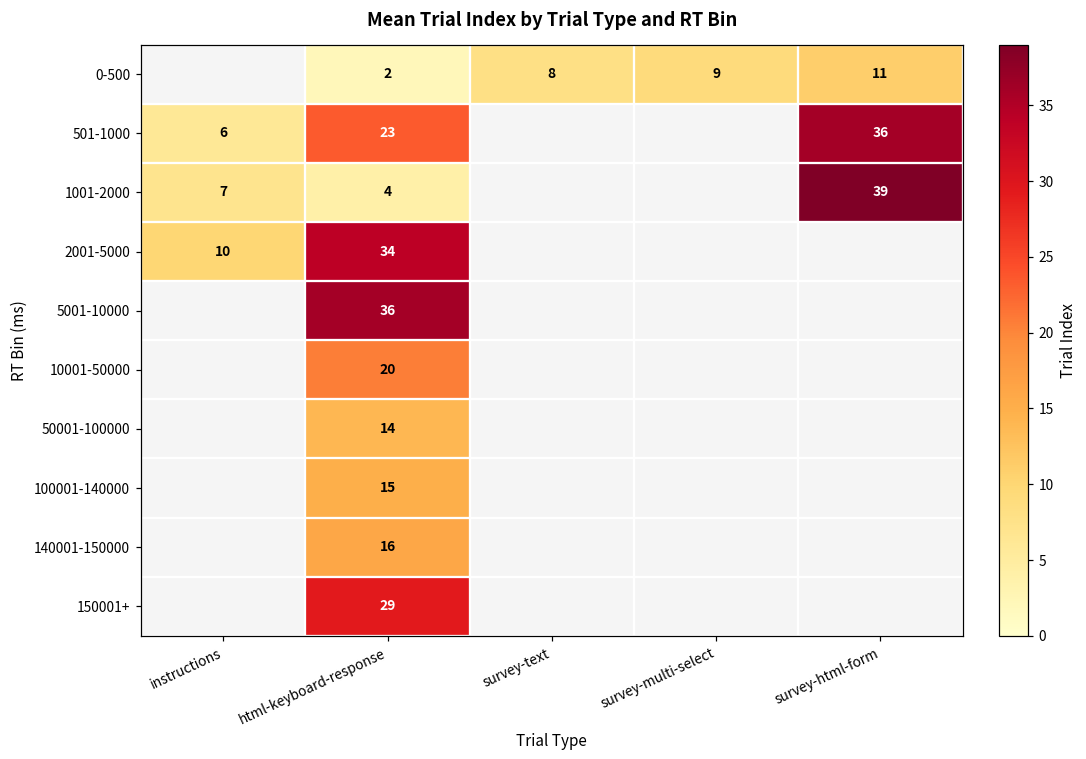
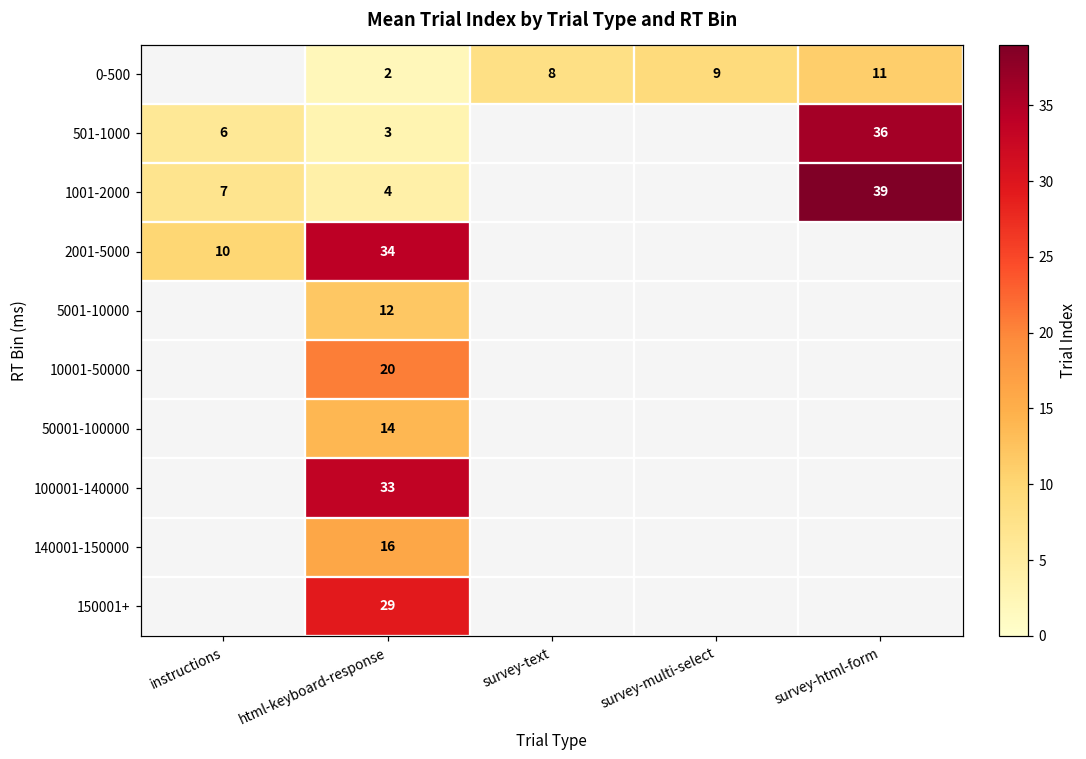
501-1000, html-keyboard-response: 23 -> 3
5001-10000, html-keyboard-response: 36 -> 12
100001-140000, html-keyboard-response: 15 -> 33
